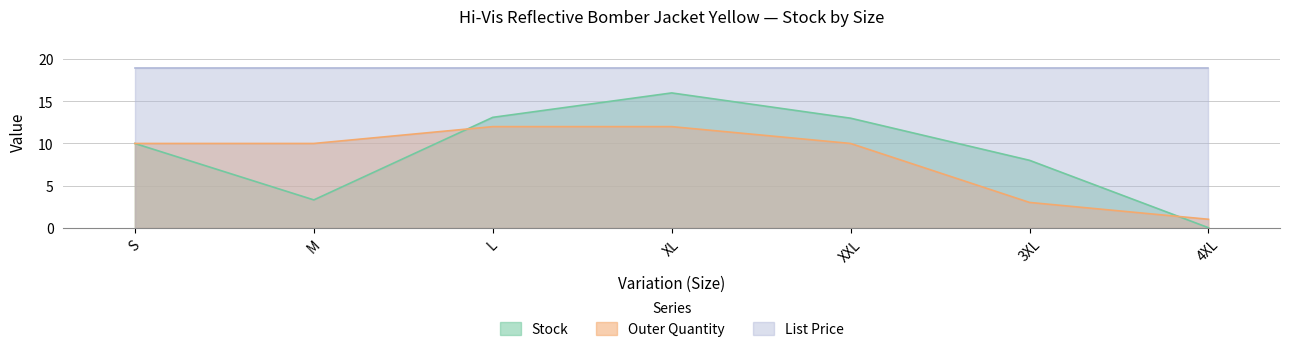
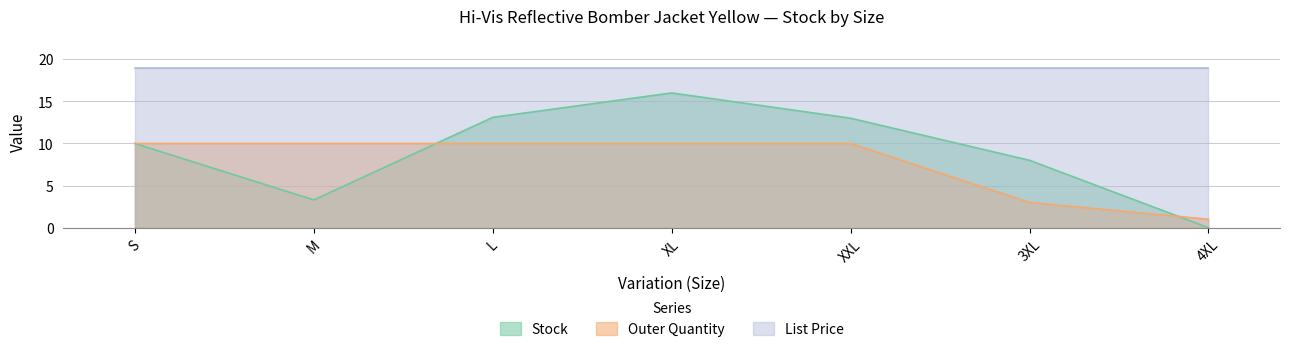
Outer Quantity, L: 12 -> 10
Outer Quantity, XL: 12 -> 10
